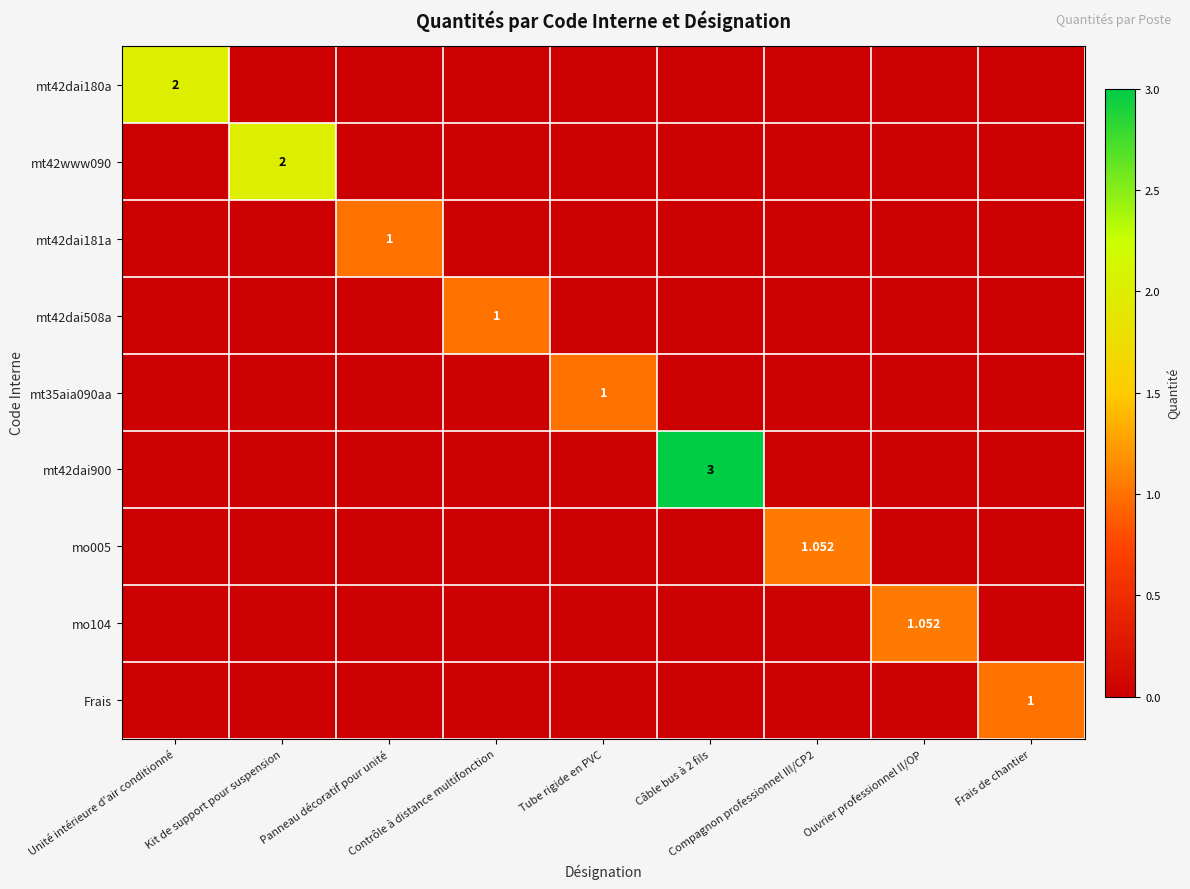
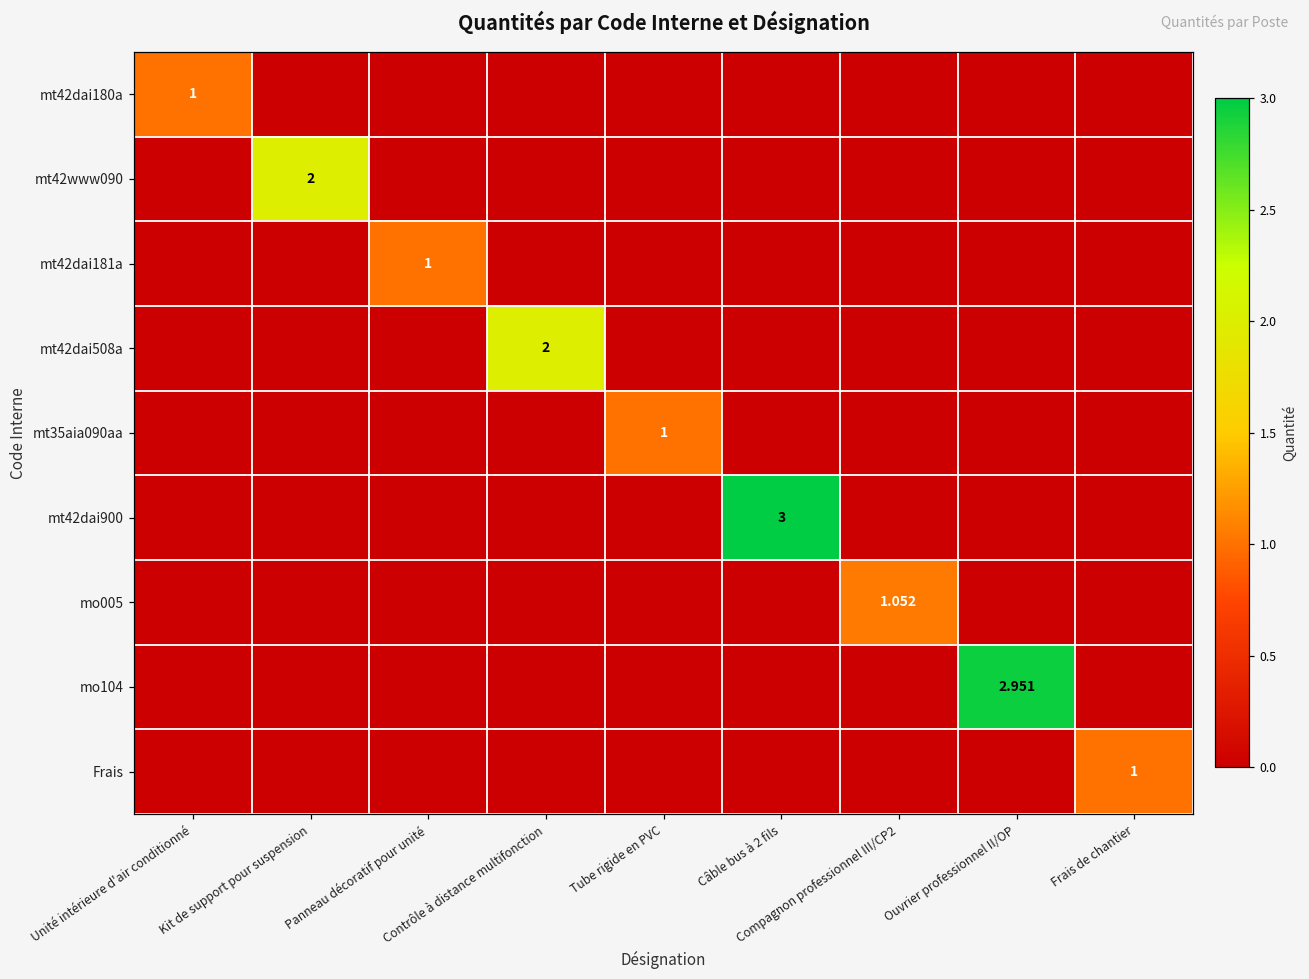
mt42dai180a, Unité intérieure d'air conditionné: 2 -> 1
mt42dai508a, Contrôle à distance multifonction: 1 -> 2
mo104, Ouvrier professionnel II/OP: 1.052 -> 2.951
